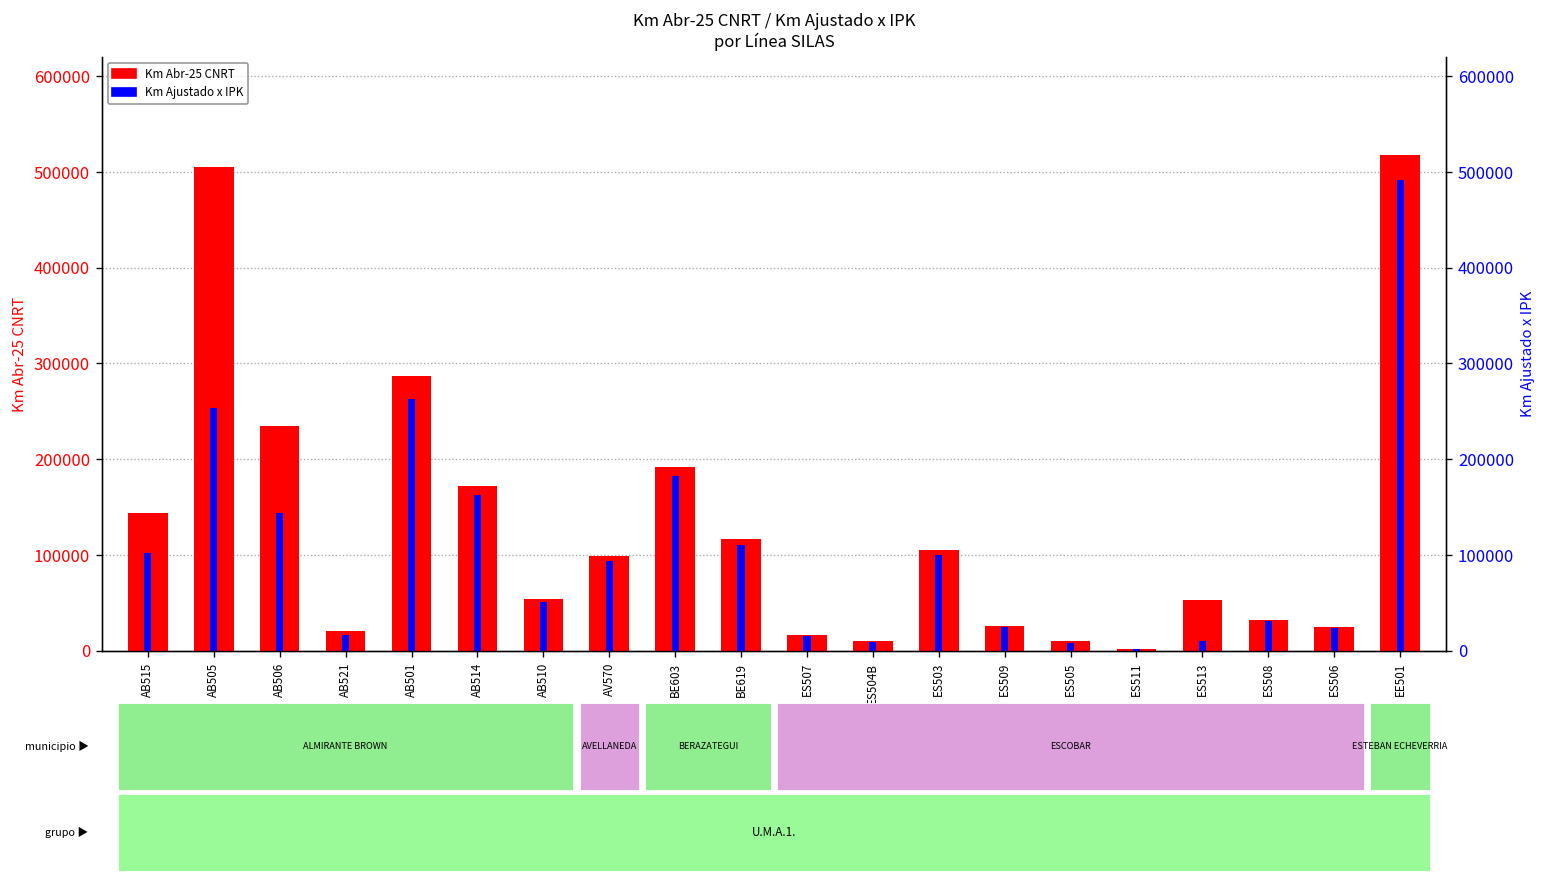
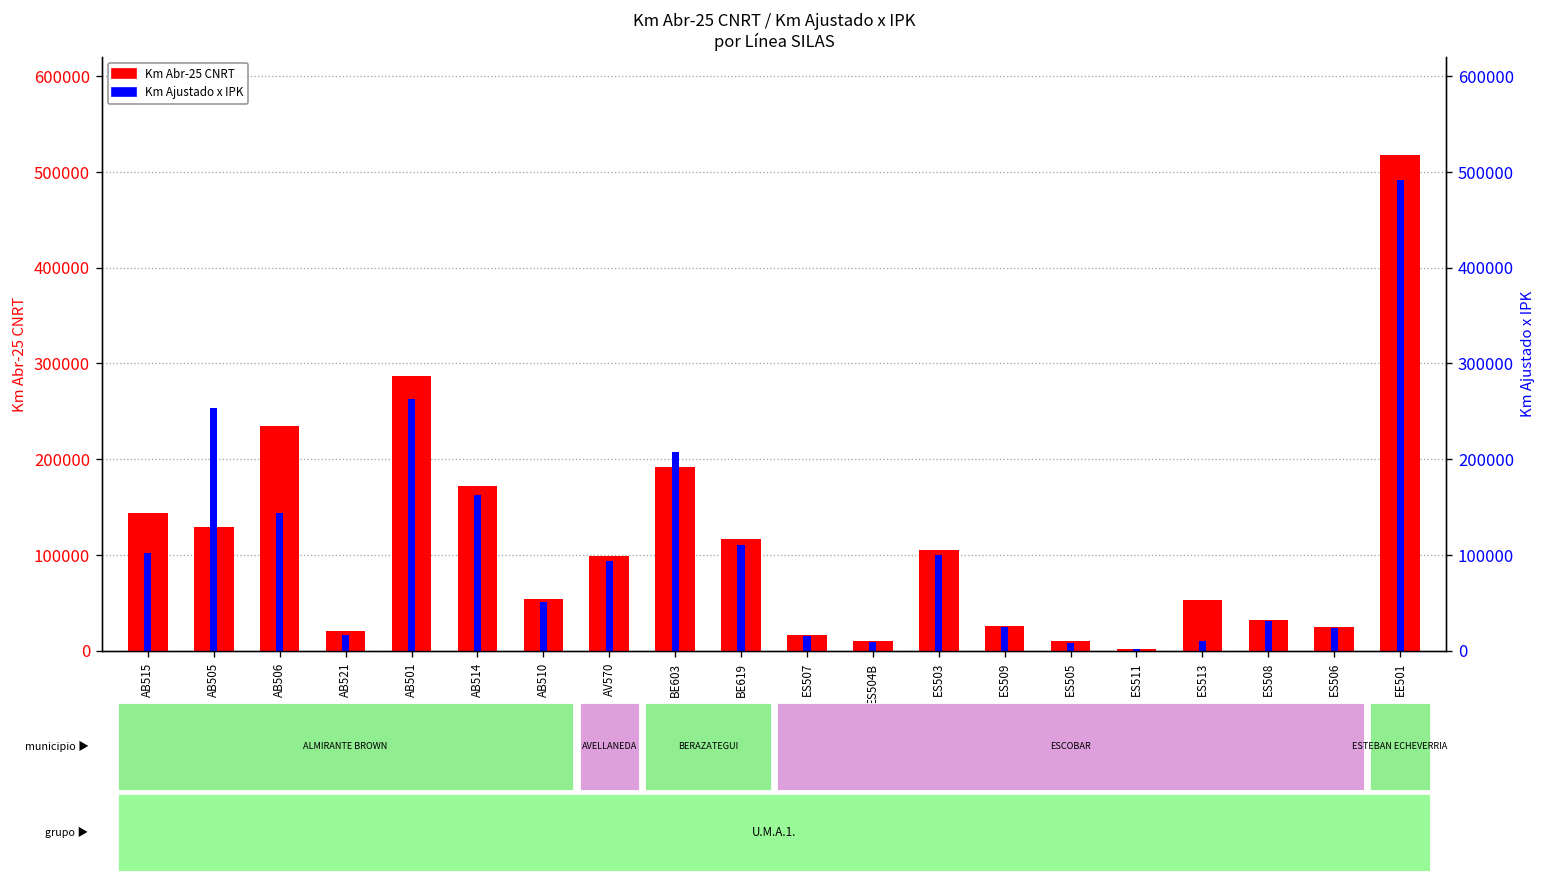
Km Abr-25 CNRT, AB505: 510000 -> 130000
Km Ajustado x IPK, BE603: 180000 -> 210000
